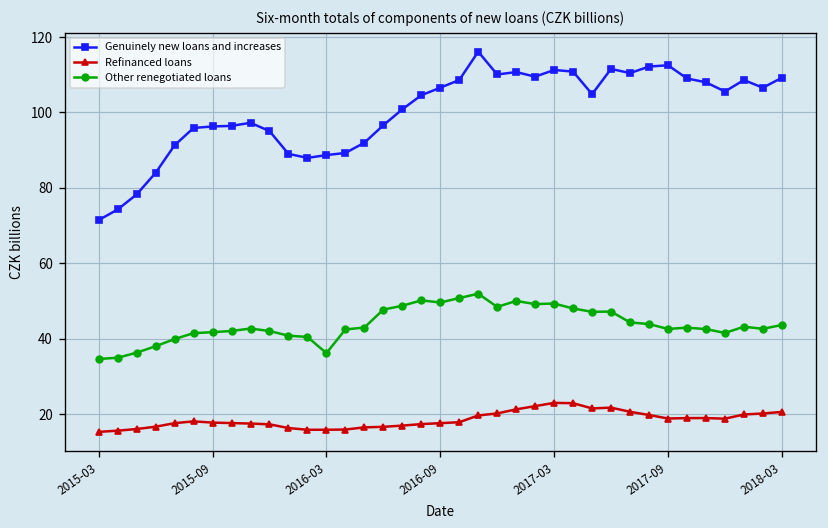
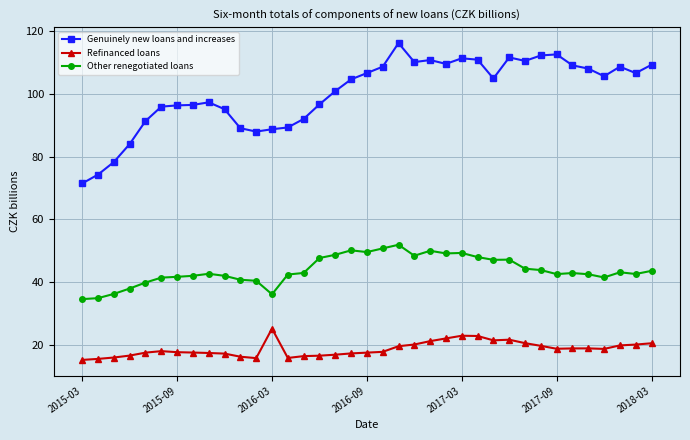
Refinanced loans, 2016-03: 16 -> 25
